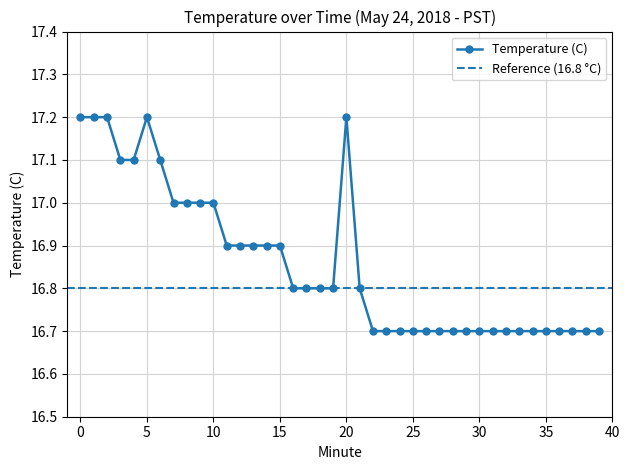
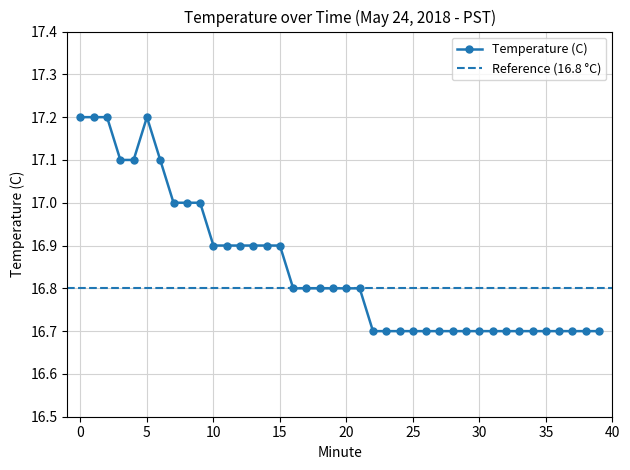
10: 17.0 -> 16.9
20: 17.2 -> 16.8
